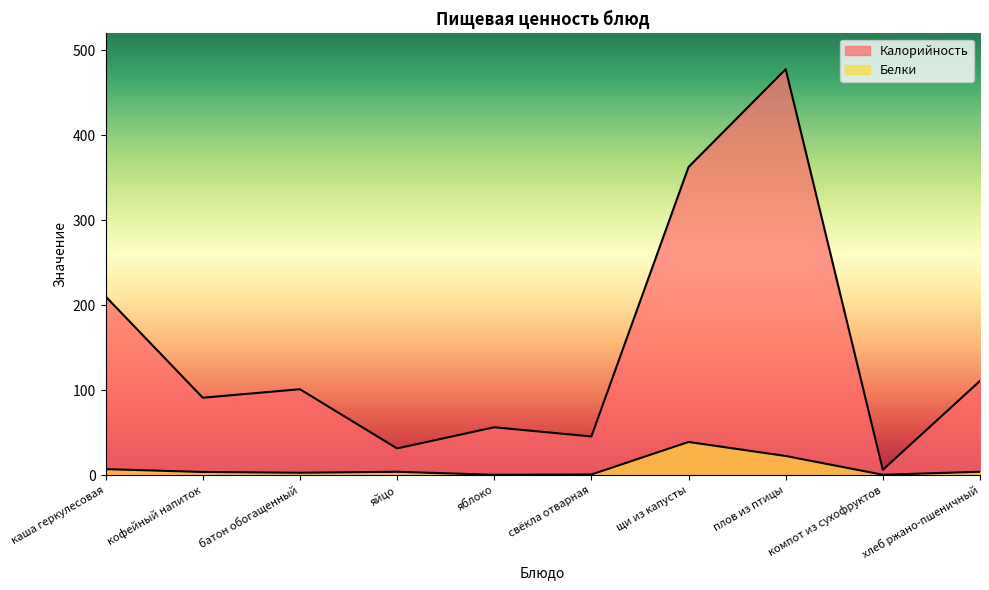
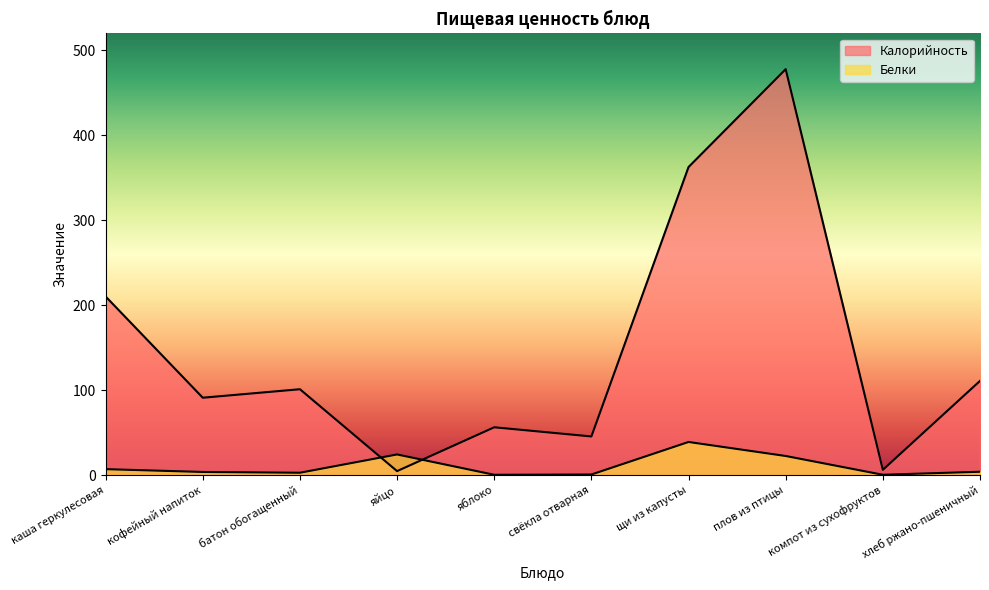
Калорийность, яйцо: 30 -> 0
Белки, яйцо: 0 -> 20
